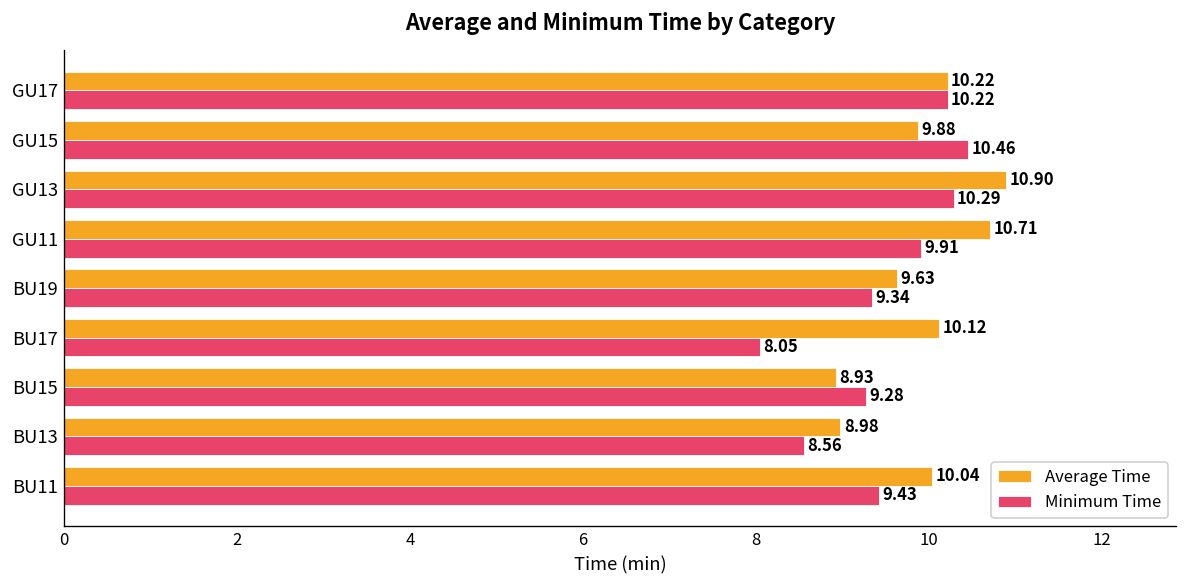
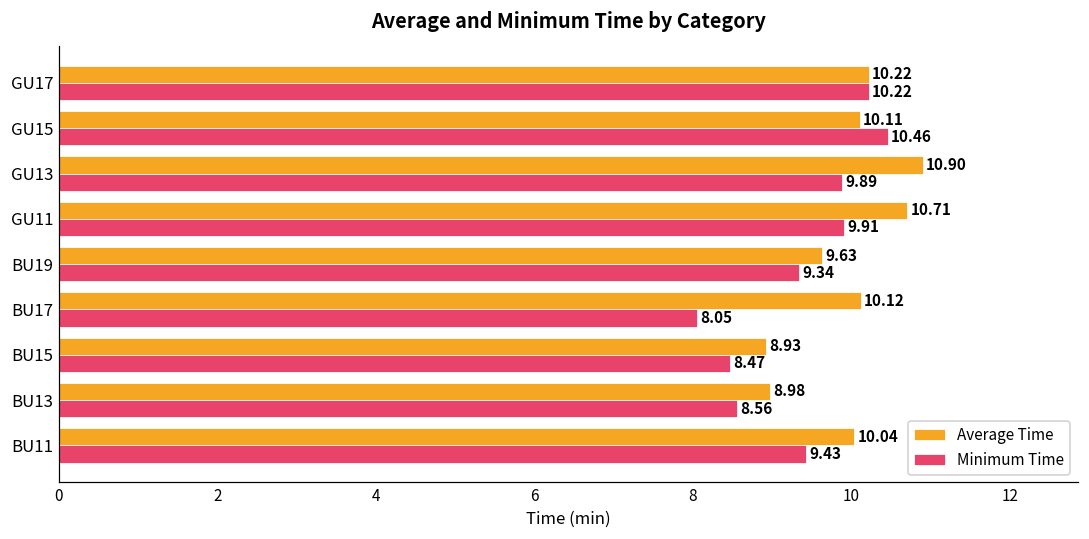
Average Time, GU15: 9.88 -> 10.11
Minimum Time, GU13: 10.29 -> 9.89
Minimum Time, BU15: 9.28 -> 8.47
